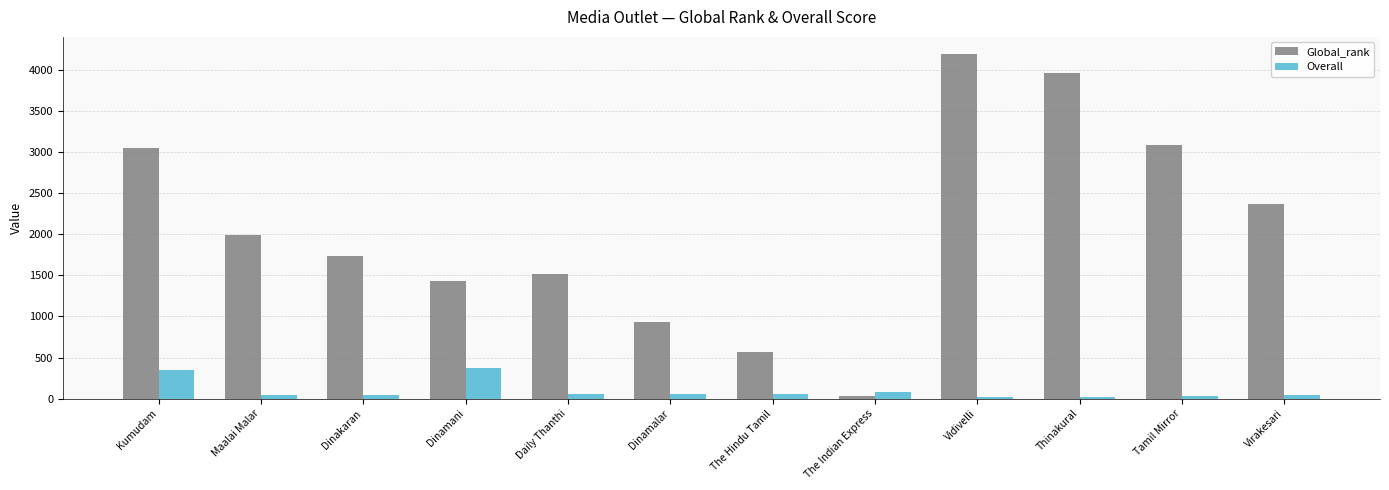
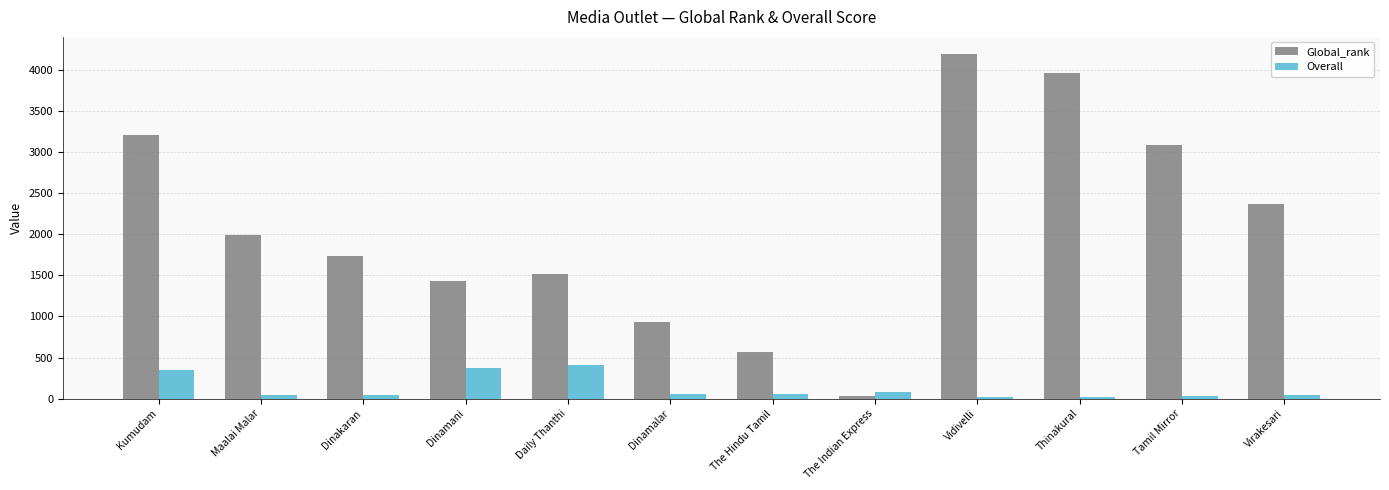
Global_rank, Kumudam: 3000 -> 3200
Overall, Daily Thanthi: 100 -> 400
